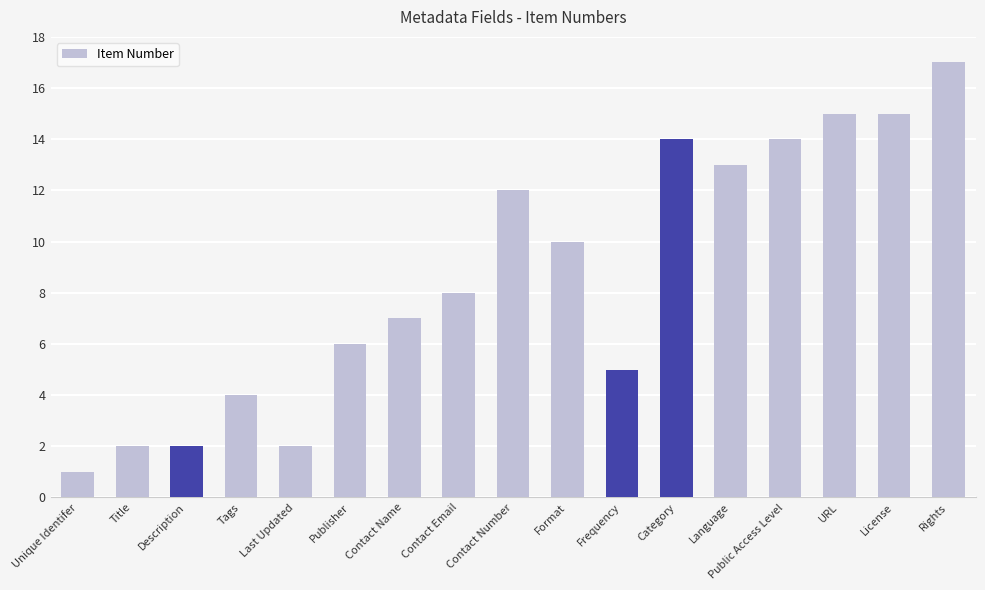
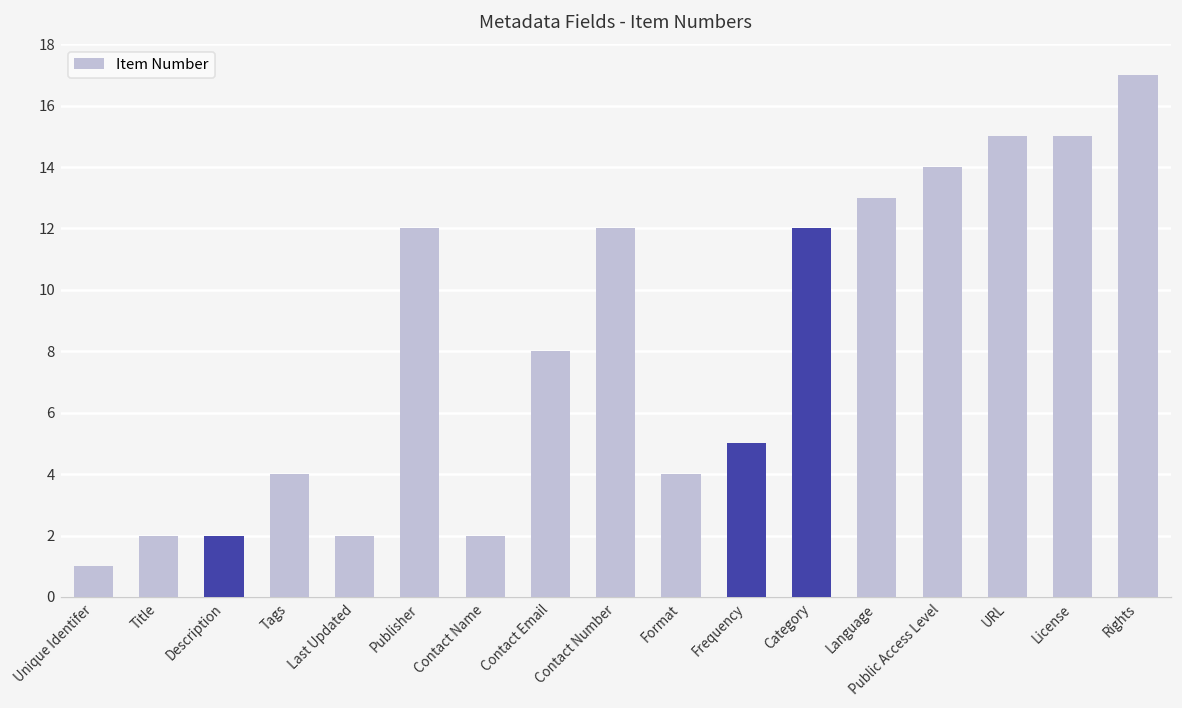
Publisher: 6 -> 12
Contact Name: 7 -> 2
Format: 10 -> 4
Category: 14 -> 12
